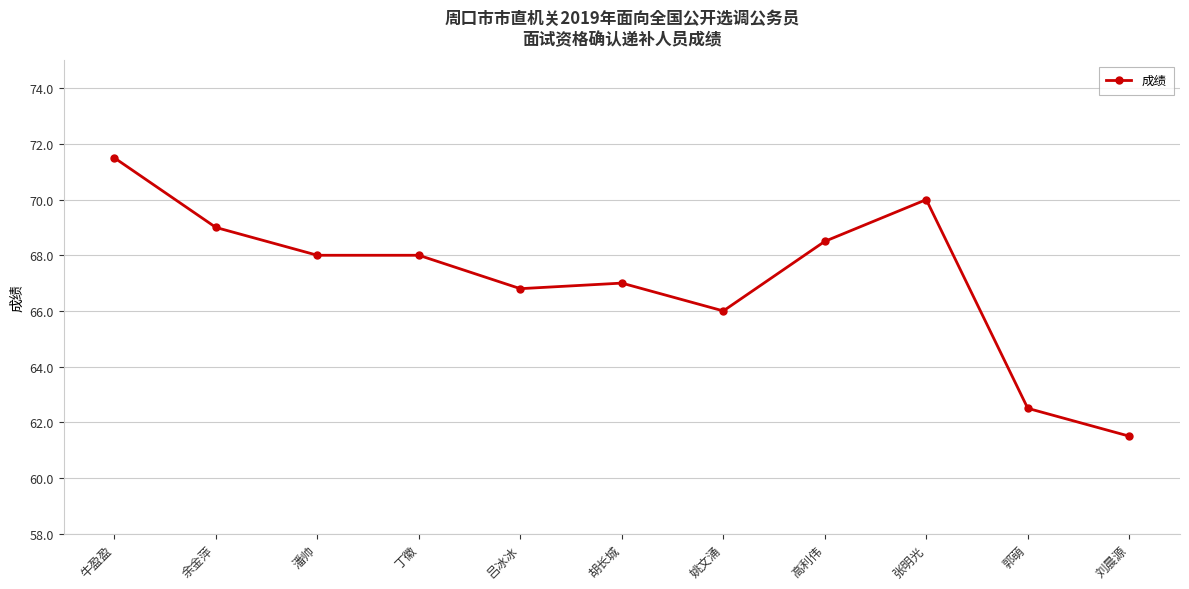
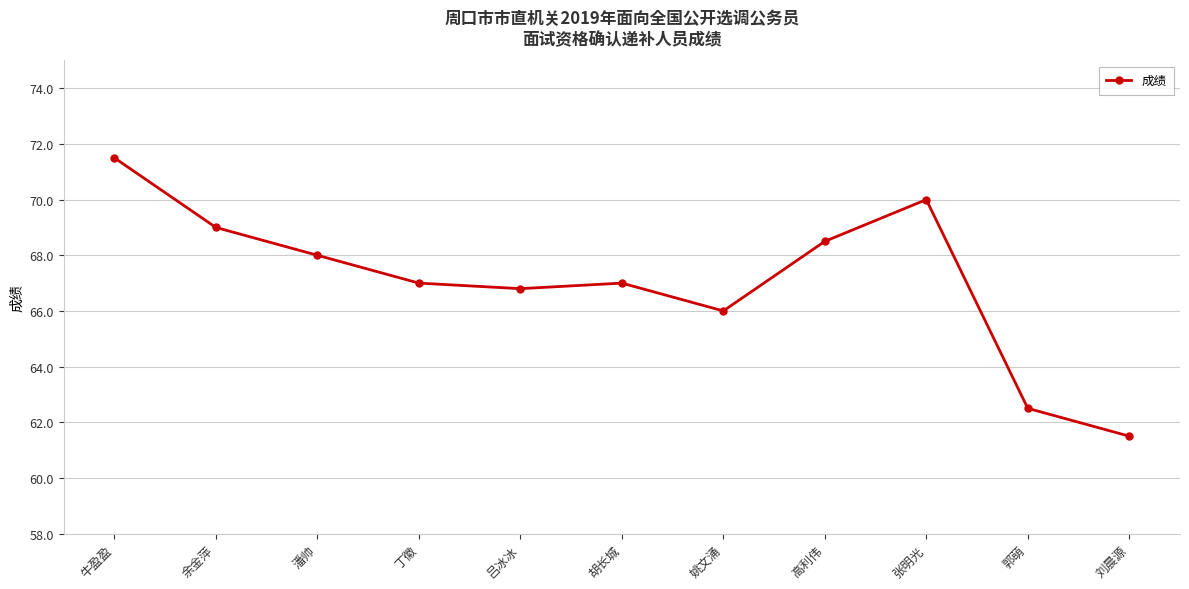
丁徽: 68 -> 67
